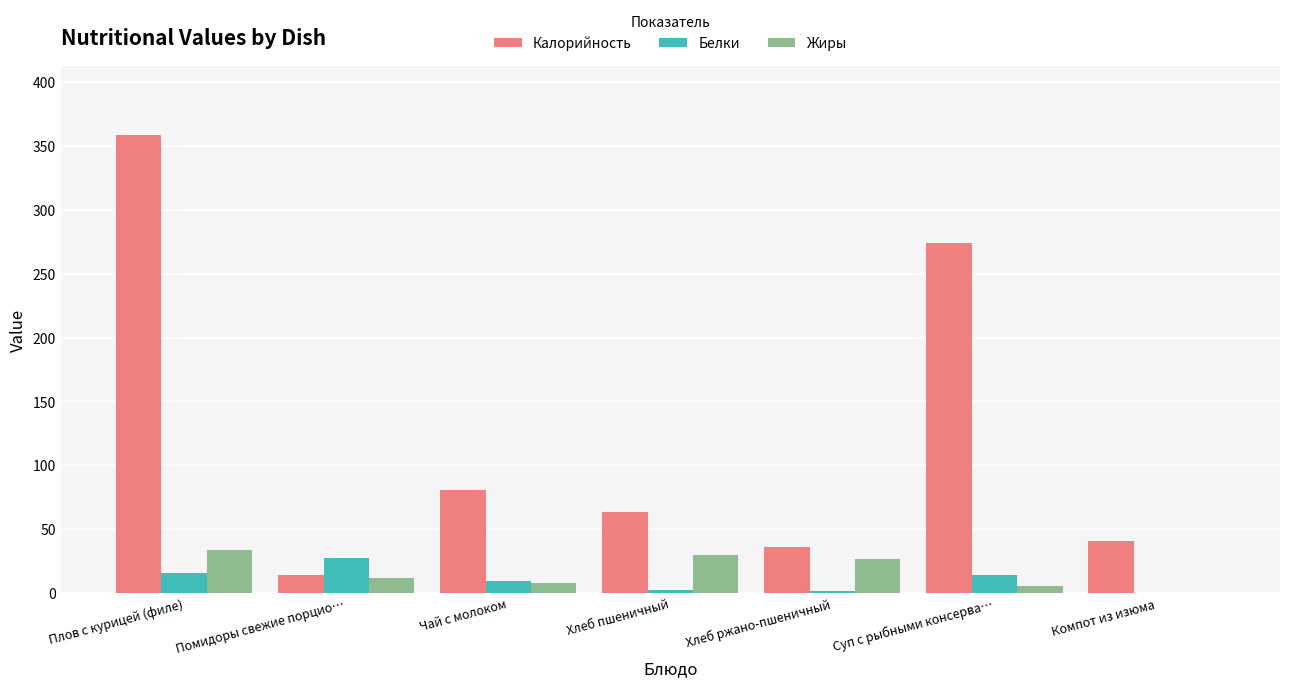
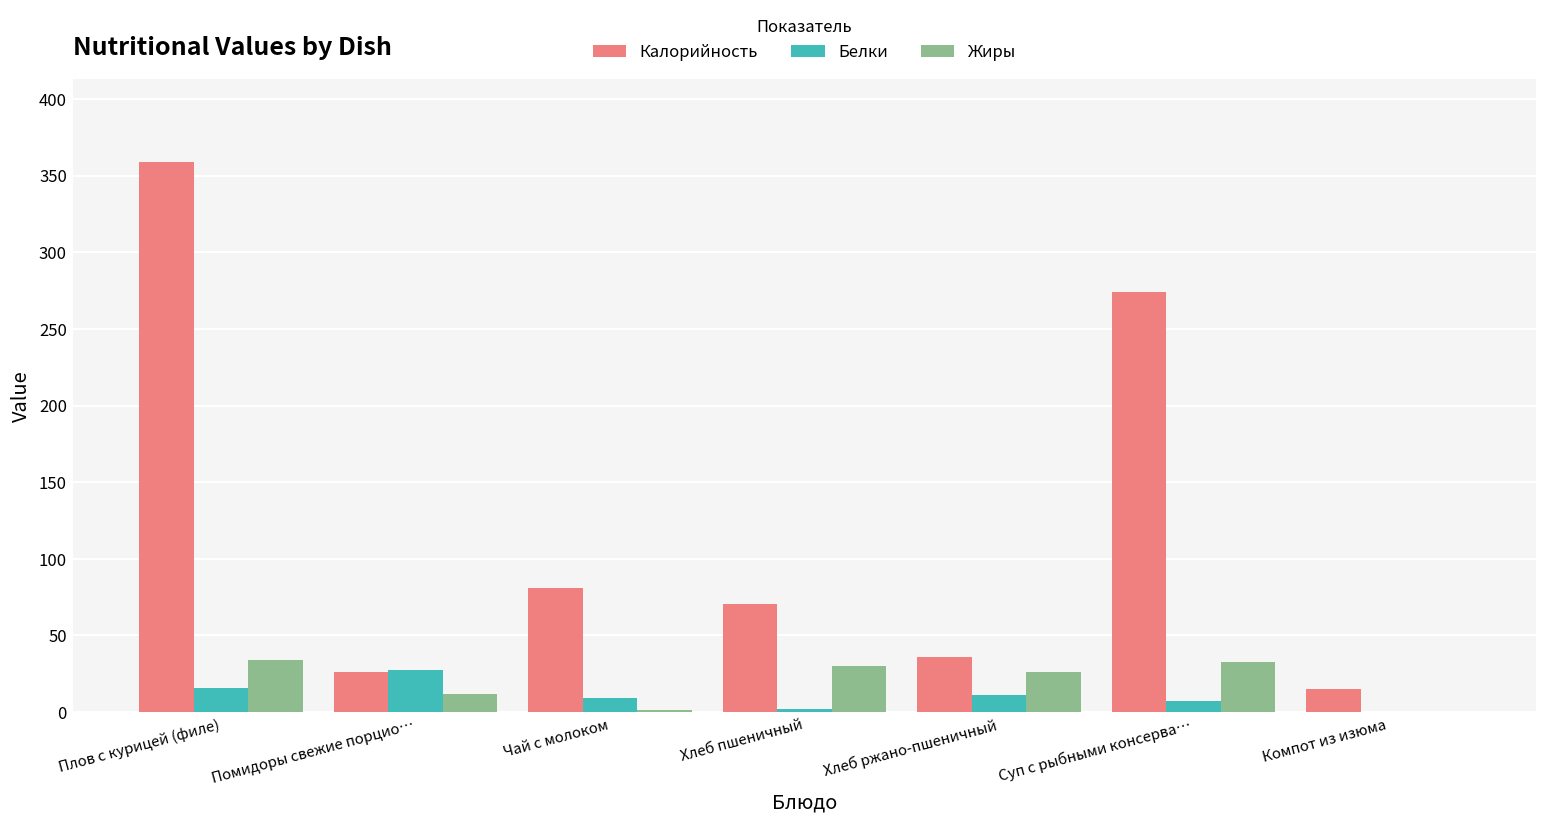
Калорийность, Помидоры свежие порцио…: 14 -> 26
Жиры, Чай с молоком: 8 -> 1
Калорийность, Хлеб пшеничный: 64 -> 71
Белки, Хлеб ржано-пшеничный: 1 -> 11
Белки, Суп с рыбными консерва…: 14 -> 7
Жиры, Суп с рыбными консерва…: 6 -> 32
Калорийность, Компот из изюма: 41 -> 15
